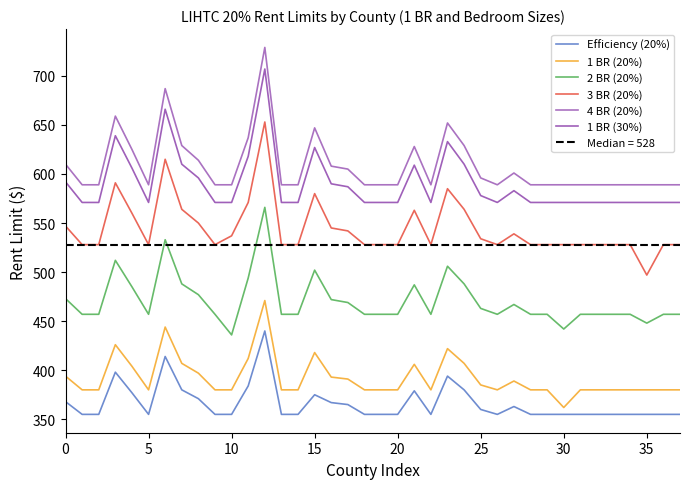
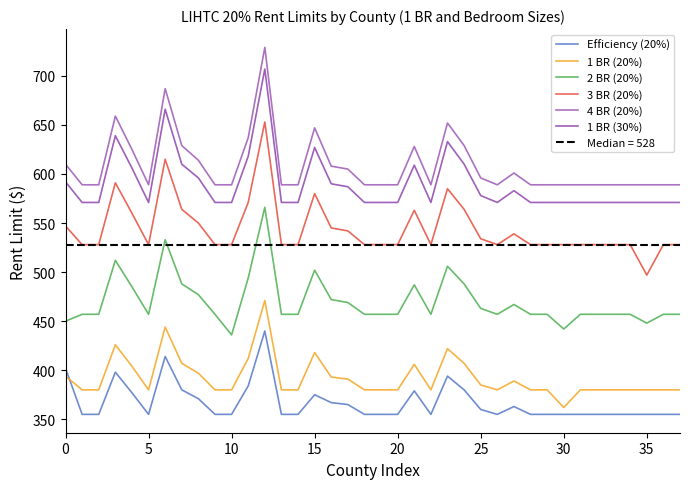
Efficiency (20%), 0: 370 -> 400
2 BR (20%), 0: 470 -> 450
3 BR (20%), 10: 540 -> 530
